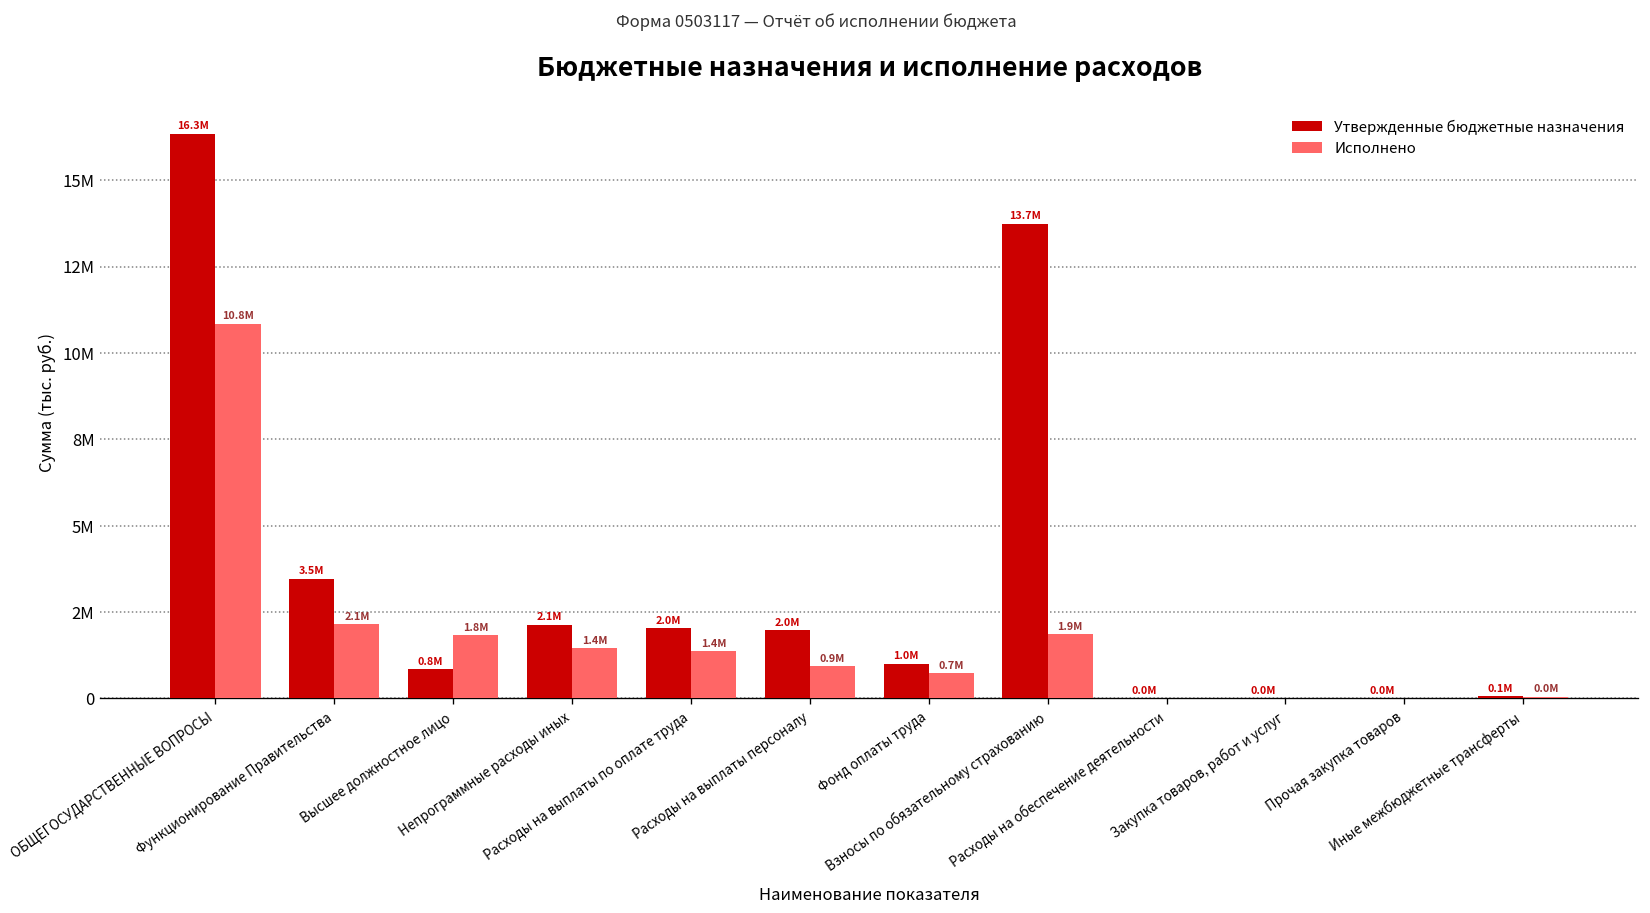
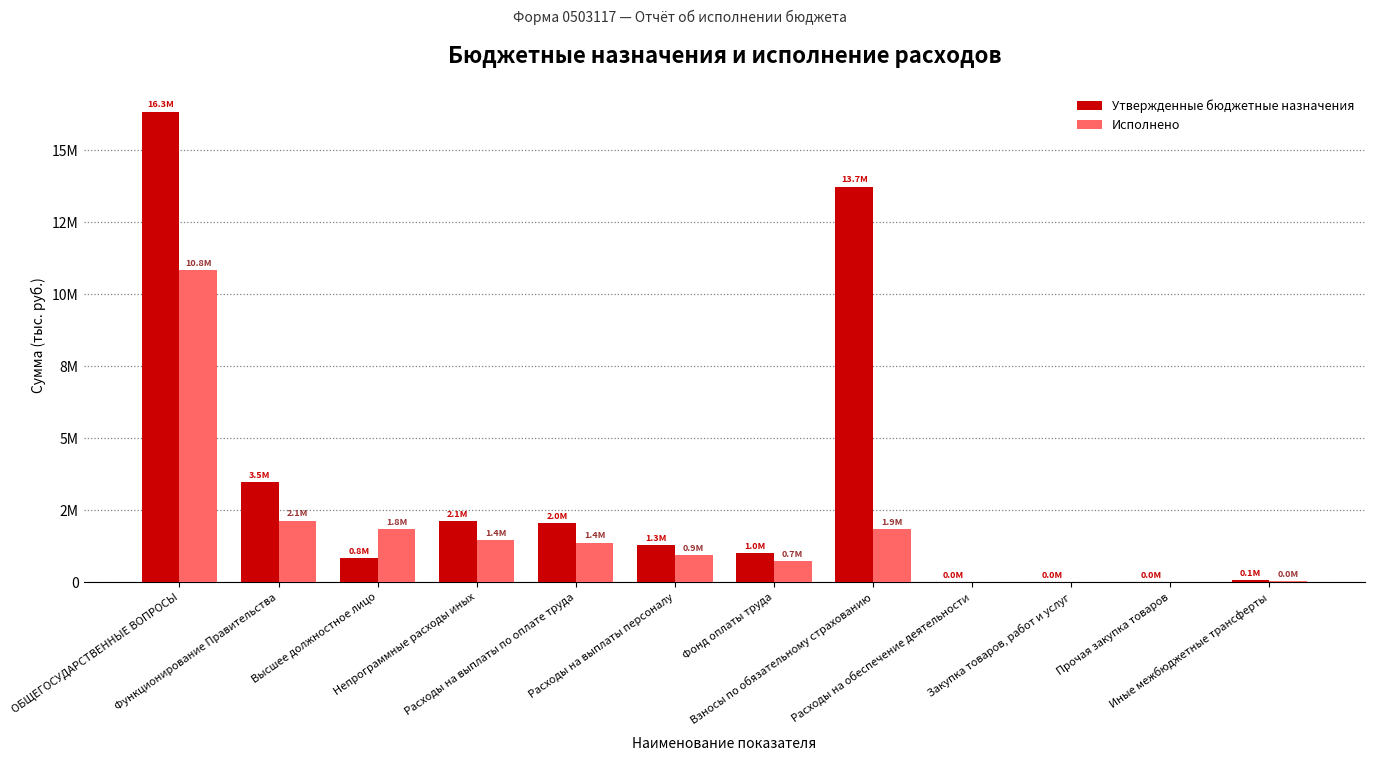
Утвержденные бюджетные назначения, Расходы на выплаты персоналу: 2.0M -> 1.3M
